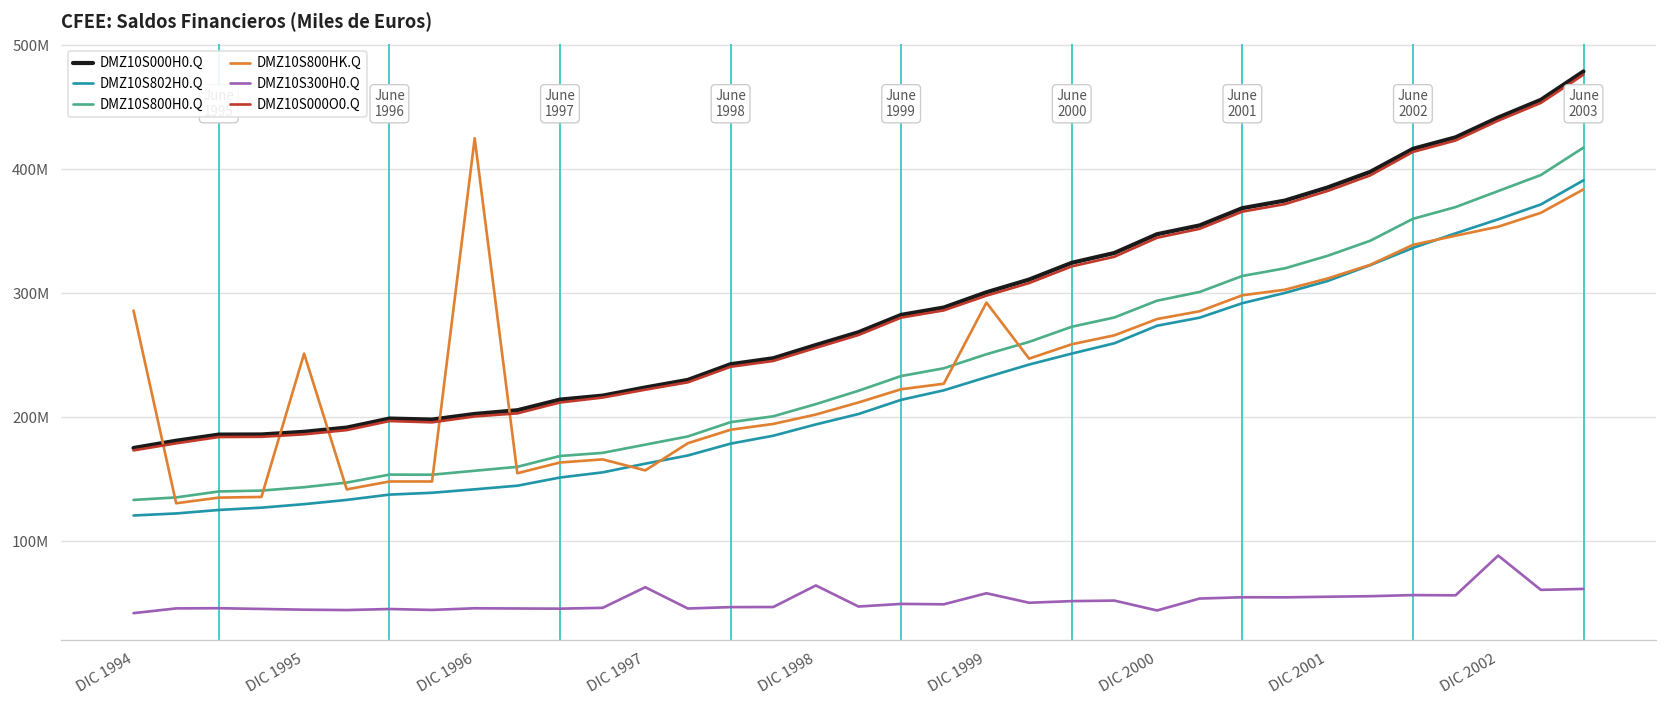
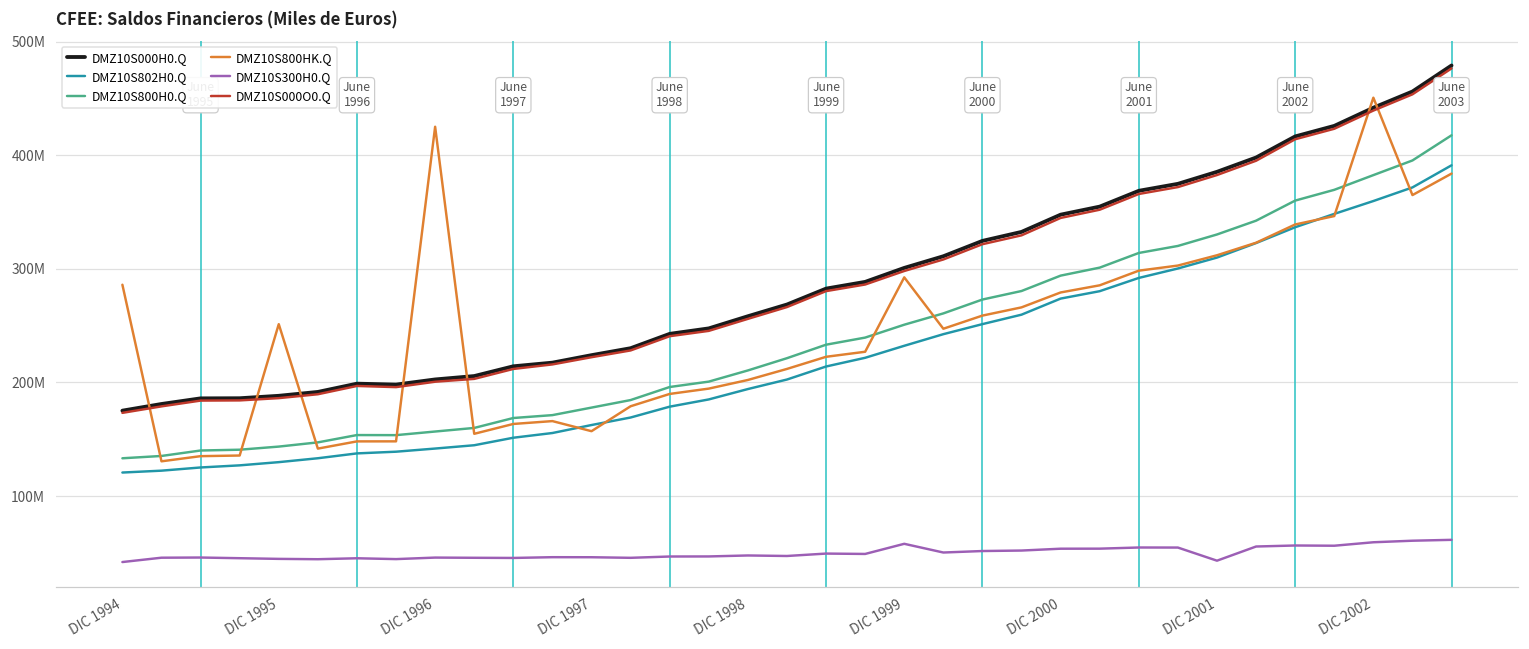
DMZ10S300H0.Q, DIC 1997: 63000000 -> 46000000
DMZ10S300H0.Q, DIC 1998: 64000000 -> 48000000
DMZ10S300H0.Q, DIC 2000: 44000000 -> 54000000
DMZ10S300H0.Q, DIC 2001: 55000000 -> 43000000
DMZ10S800HK.Q, DIC 2002: 354000000 -> 451000000
DMZ10S300H0.Q, DIC 2002: 88000000 -> 59000000
